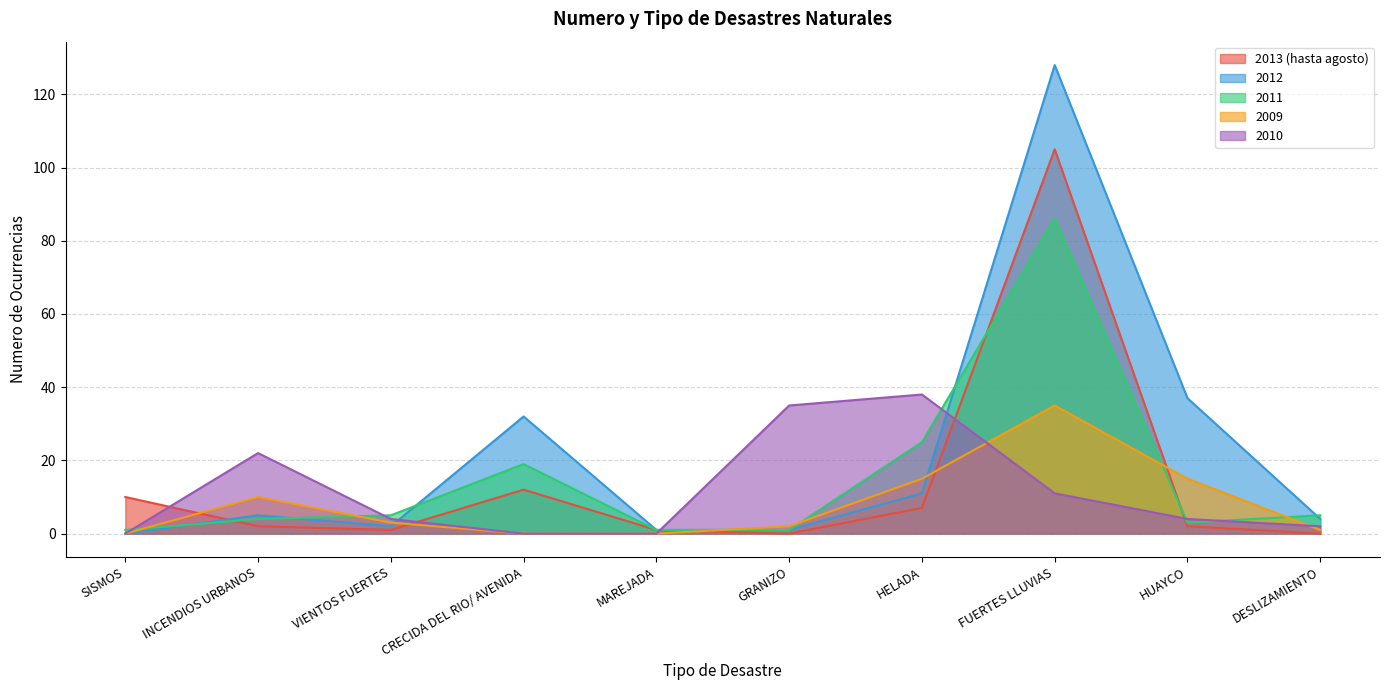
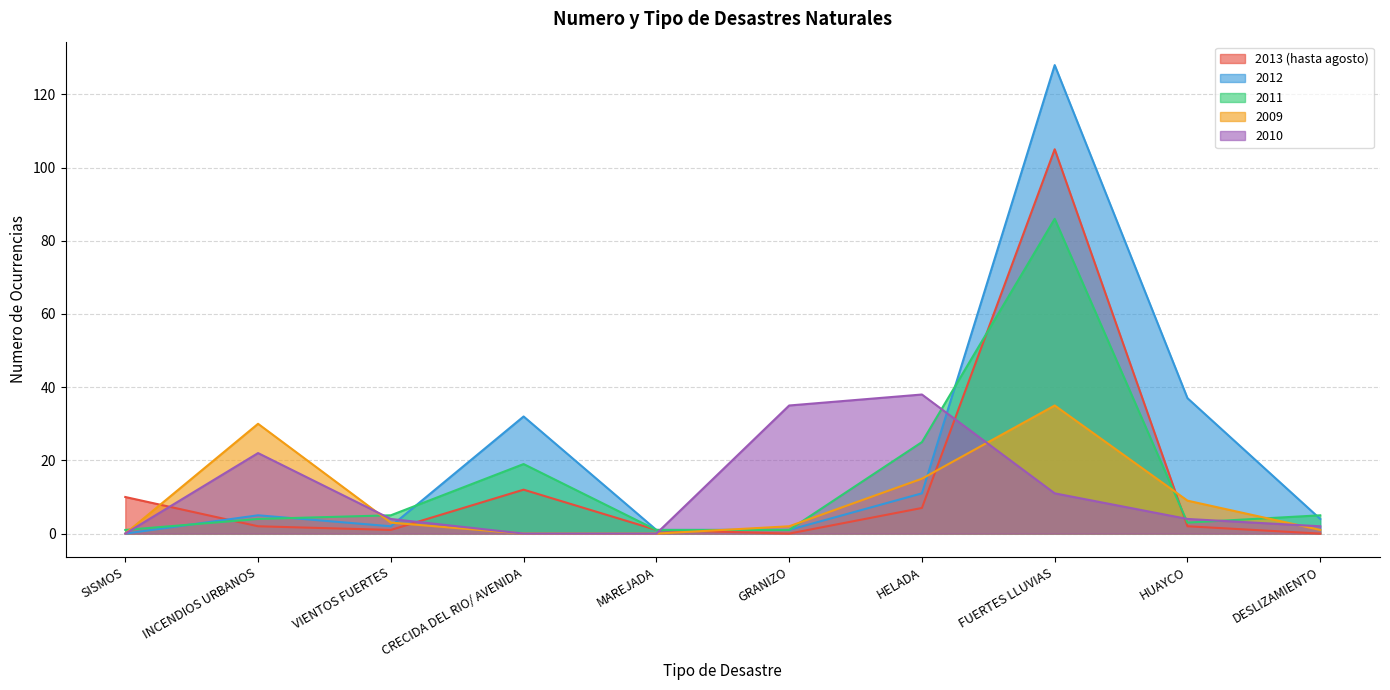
2009, INCENDIOS URBANOS: 10 -> 30
2009, HUAYCO: 15 -> 9
